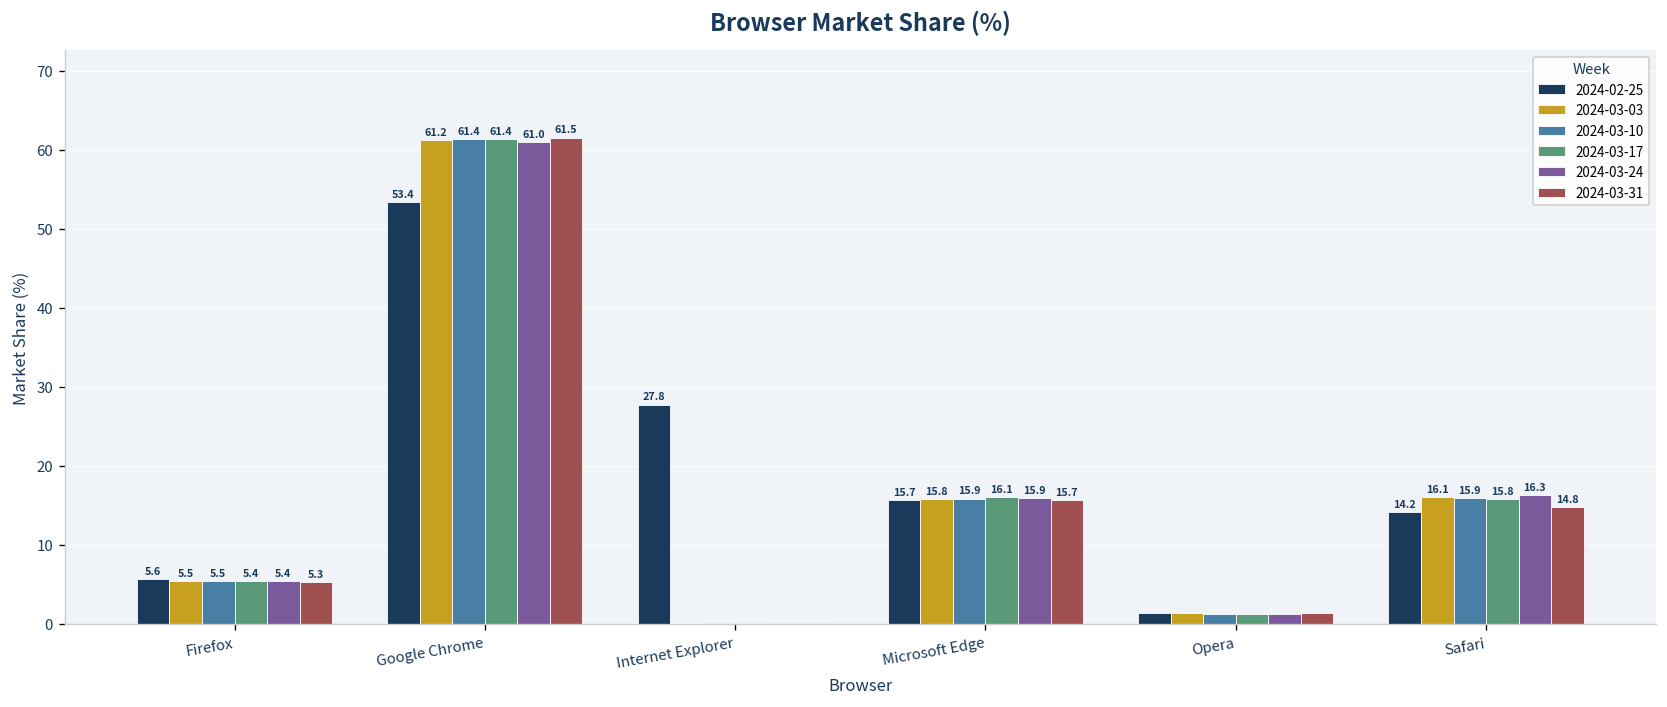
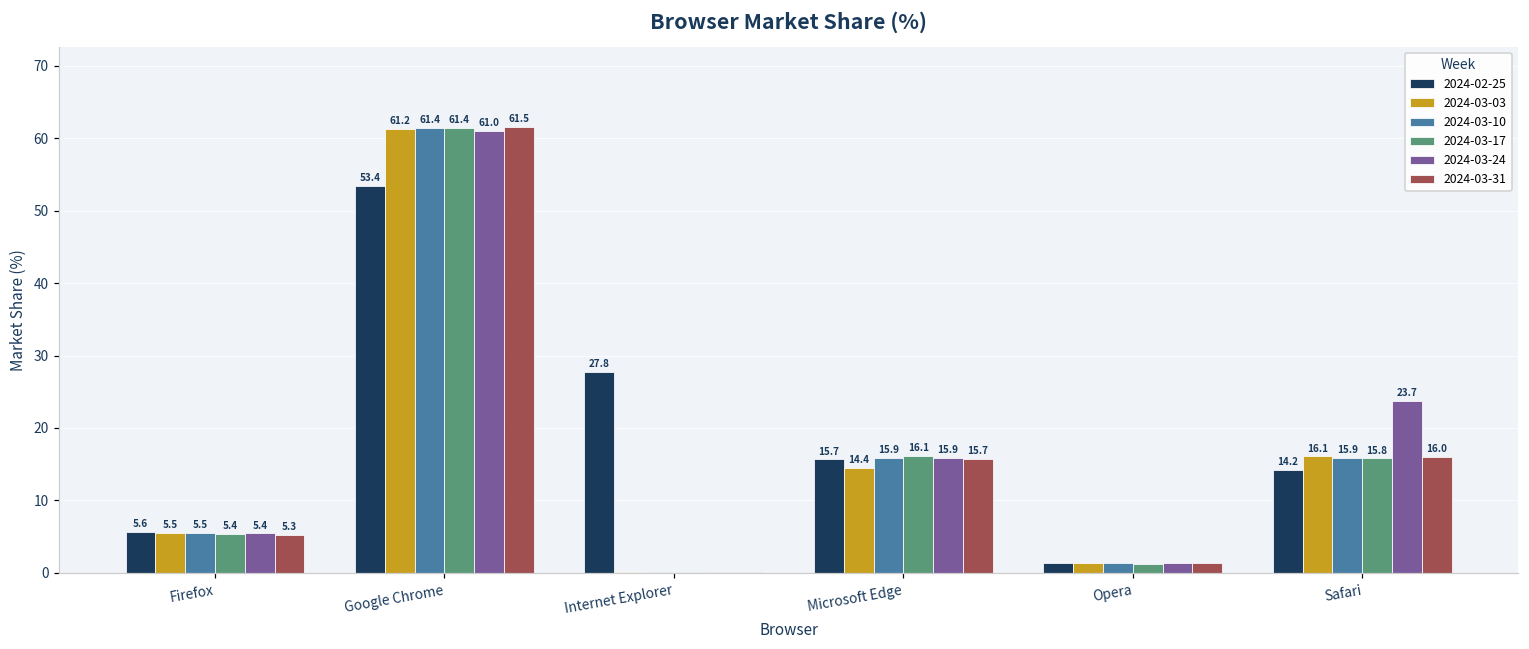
2024-03-03, Microsoft Edge: 15.8 -> 14.4
2024-03-24, Safari: 16.3 -> 23.7
2024-03-31, Safari: 14.8 -> 16.0
